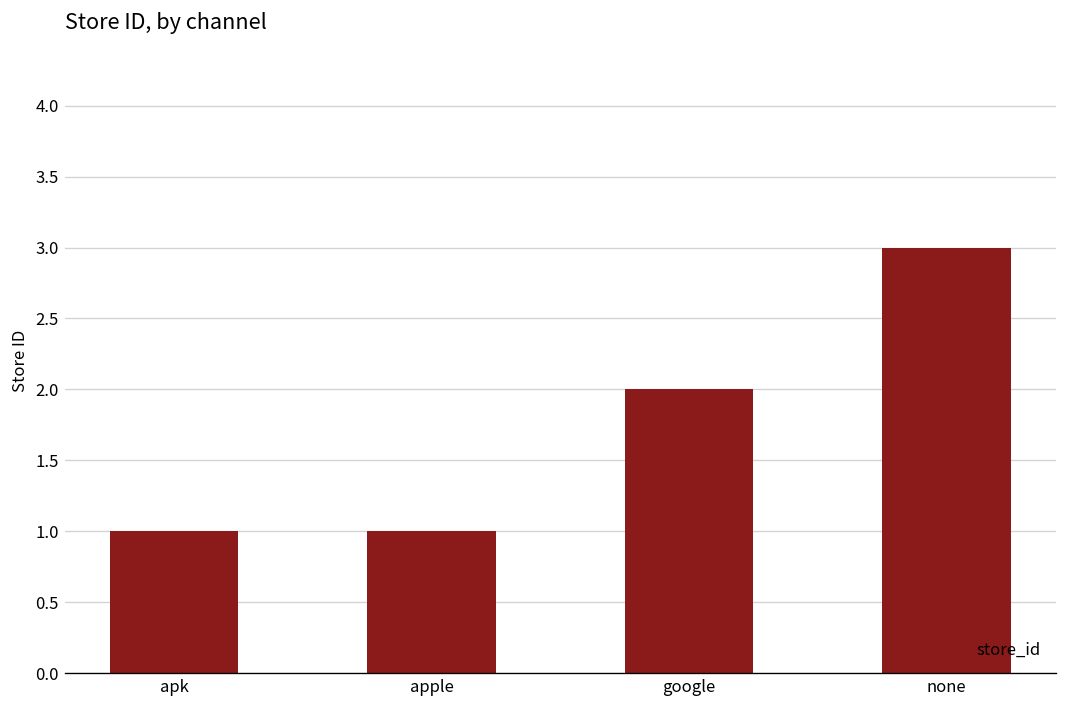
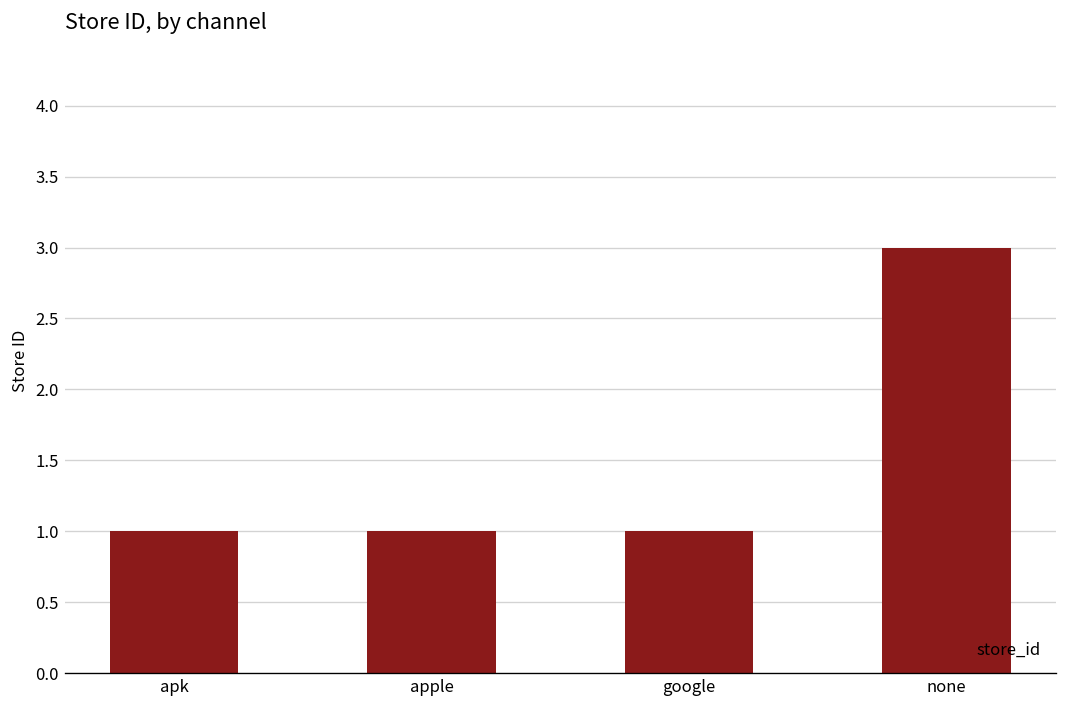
google: 2 -> 1
